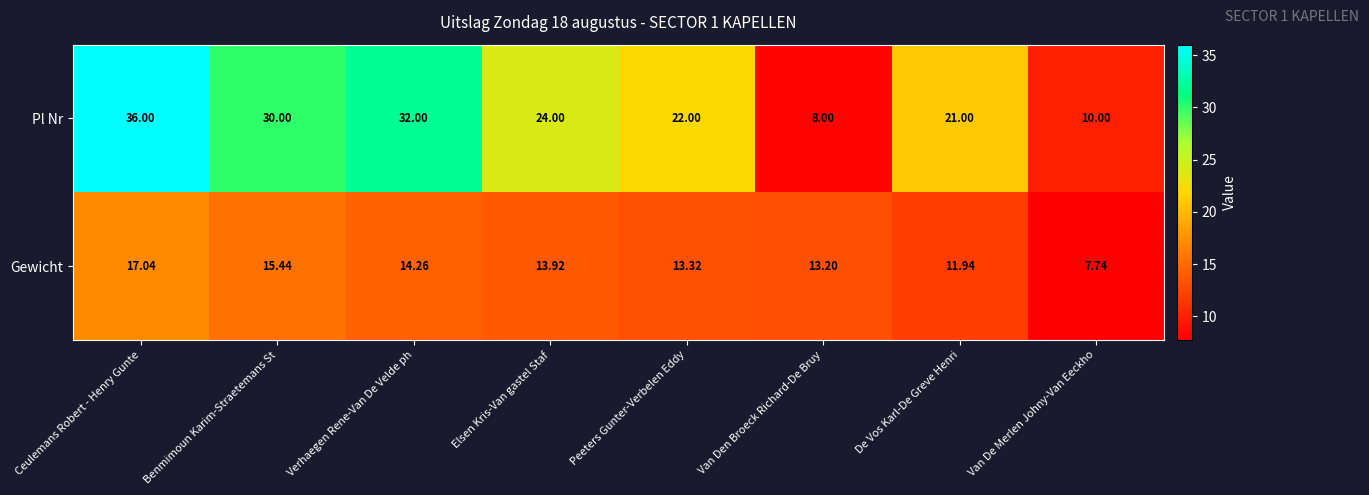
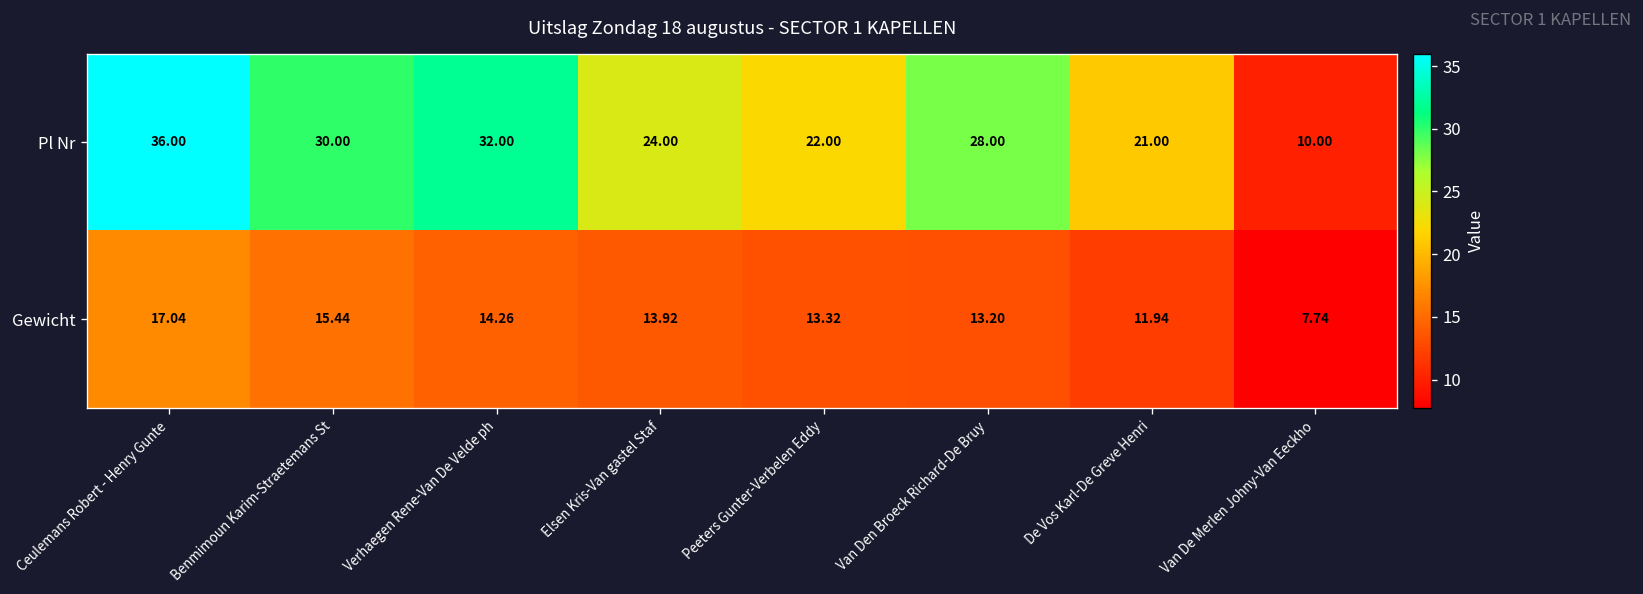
Pl Nr, Van Den Broeck Richard-De Bruy: 8.00 -> 28.00
